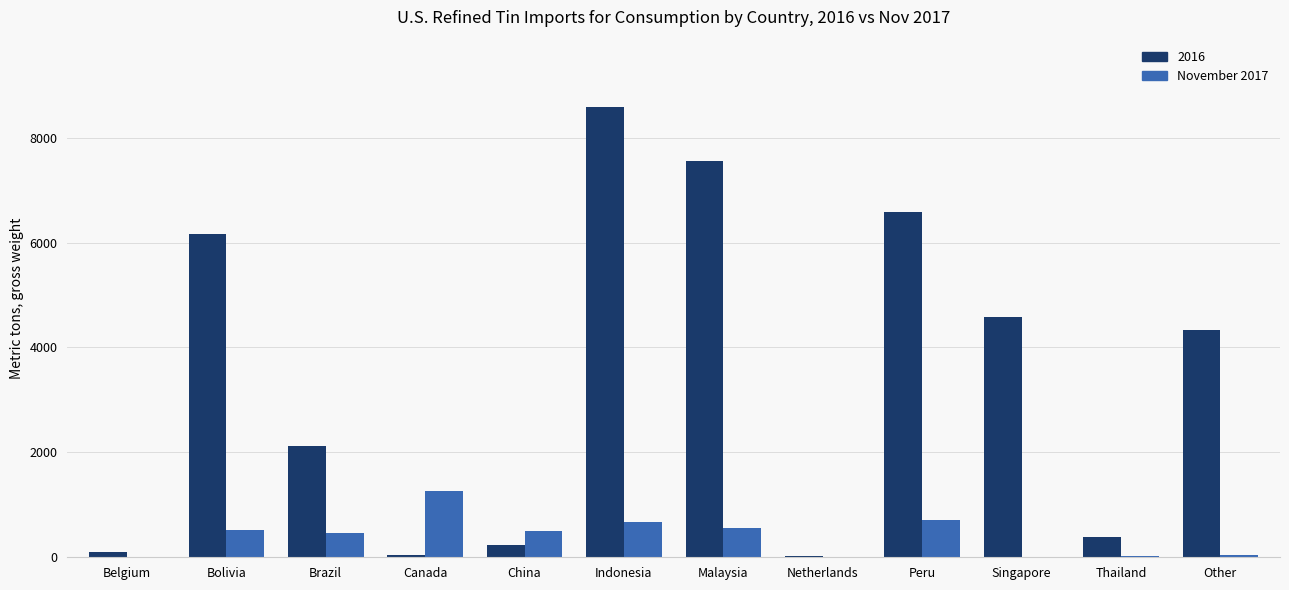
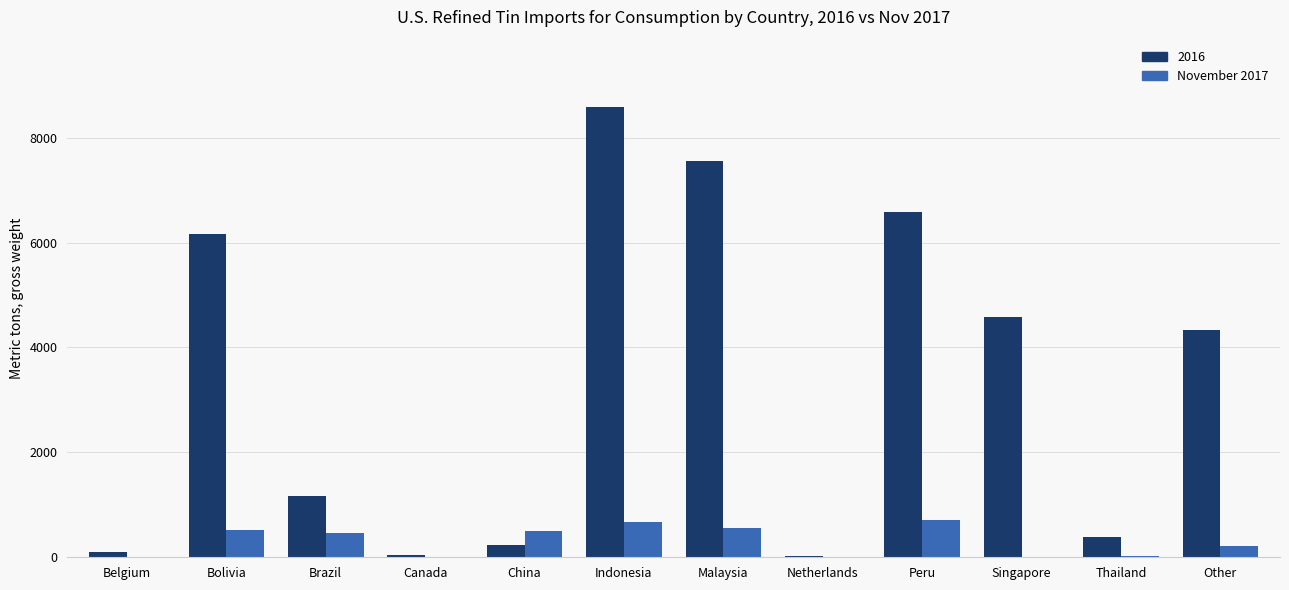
2016, Brazil: 2100 -> 1200
November 2017, Canada: 1300 -> 0
November 2017, Other: 0 -> 200
